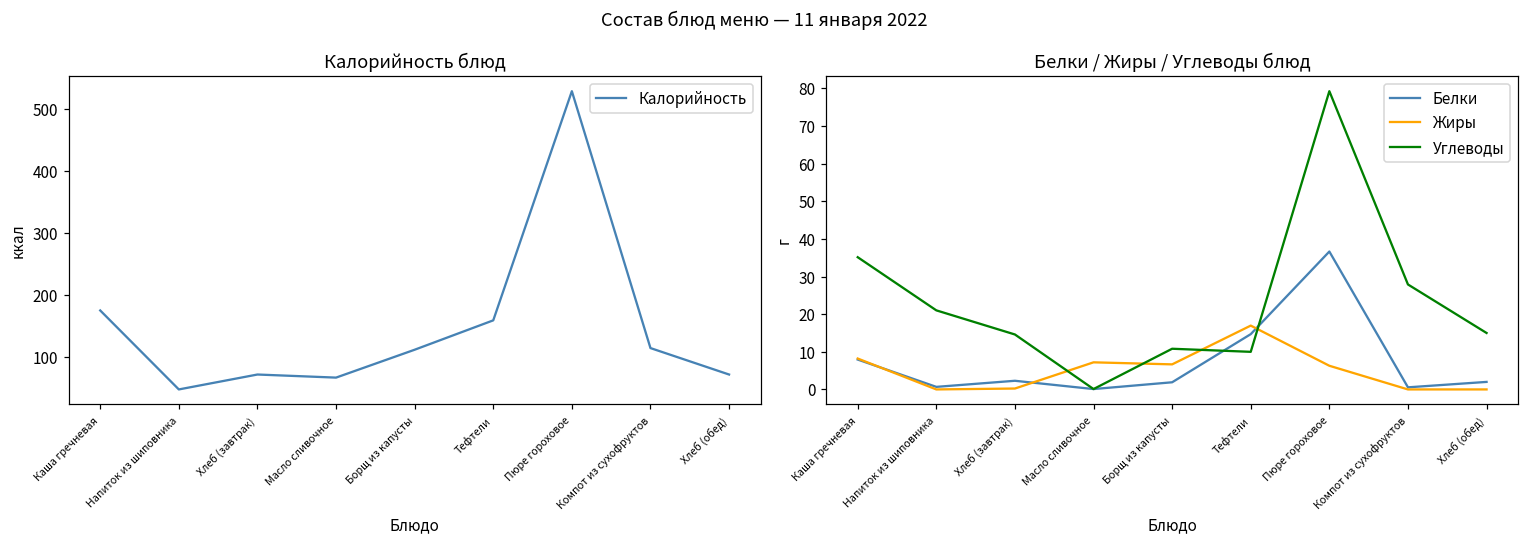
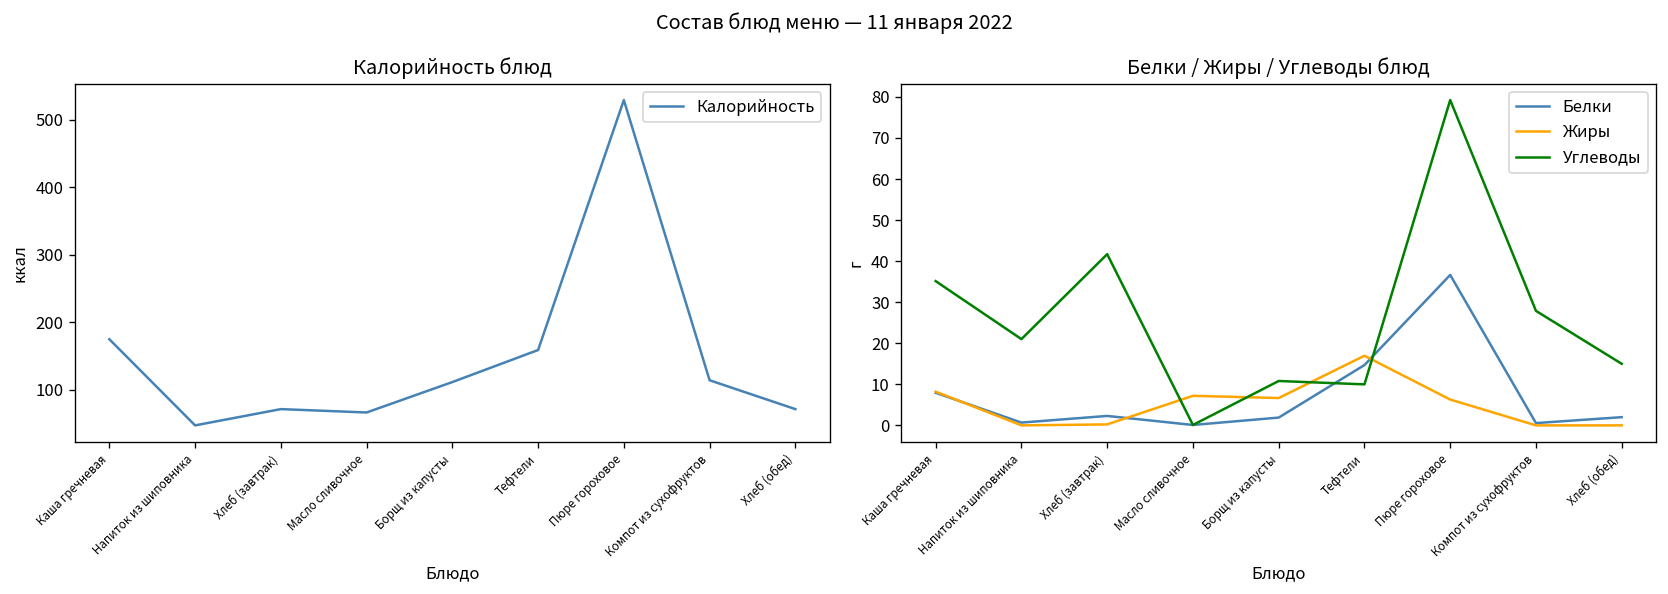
Белки / Жиры / Углеводы блюд, Углеводы, Хлеб (завтрак): 15 -> 42
